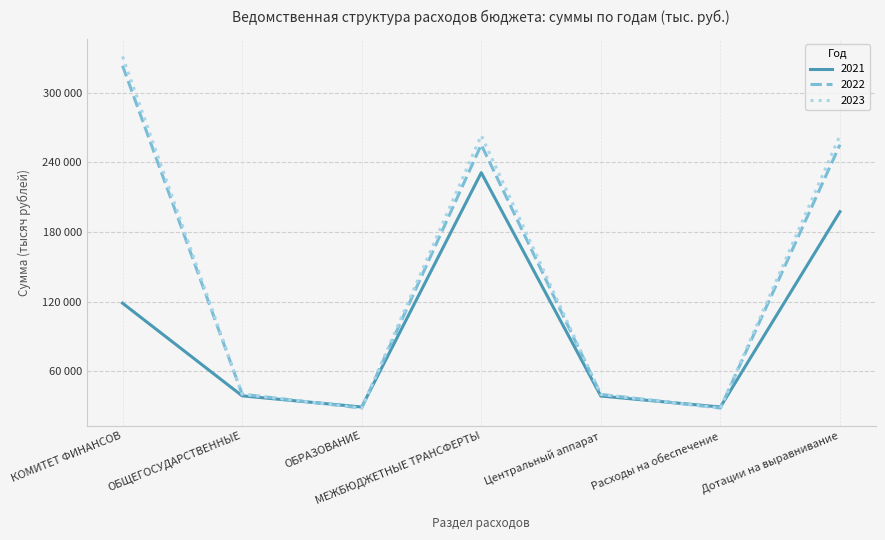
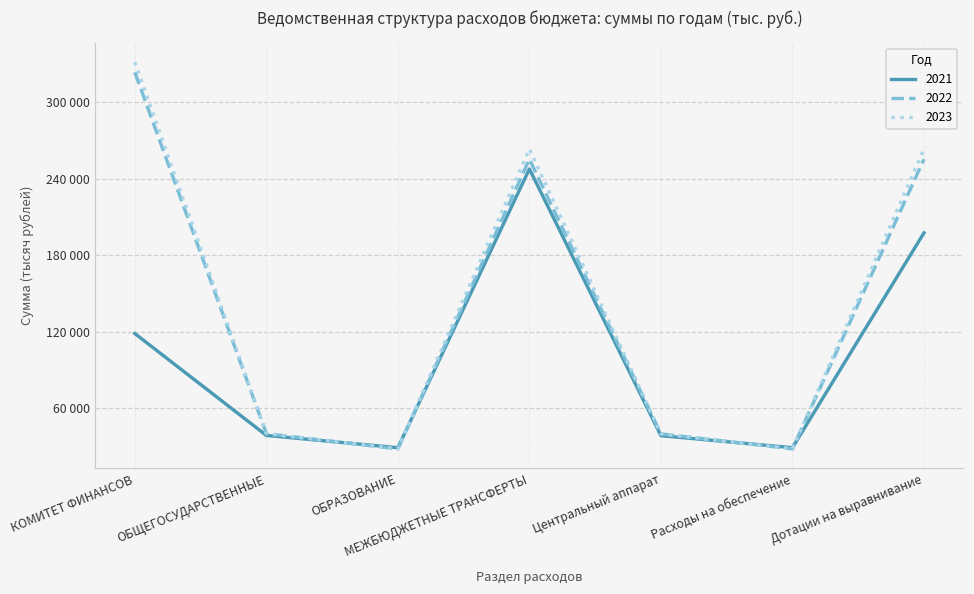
2021, МЕЖБЮДЖЕТНЫЕ ТРАНСФЕРТЫ: 231000 -> 248000
